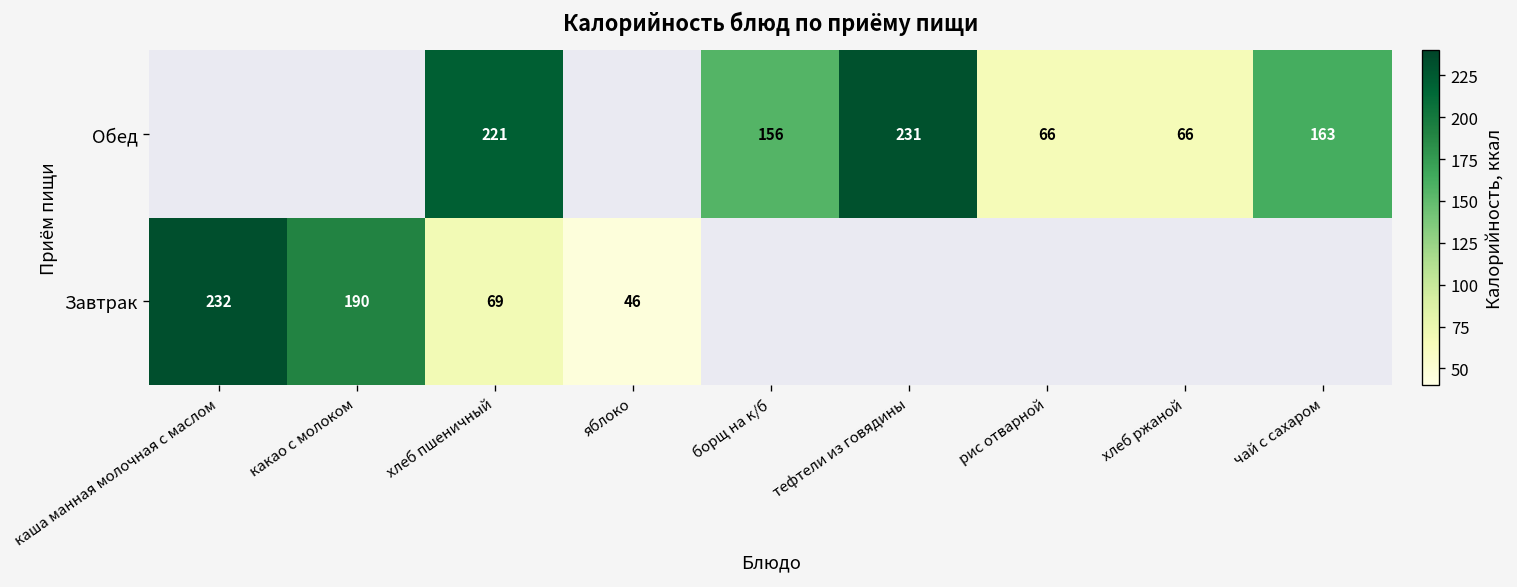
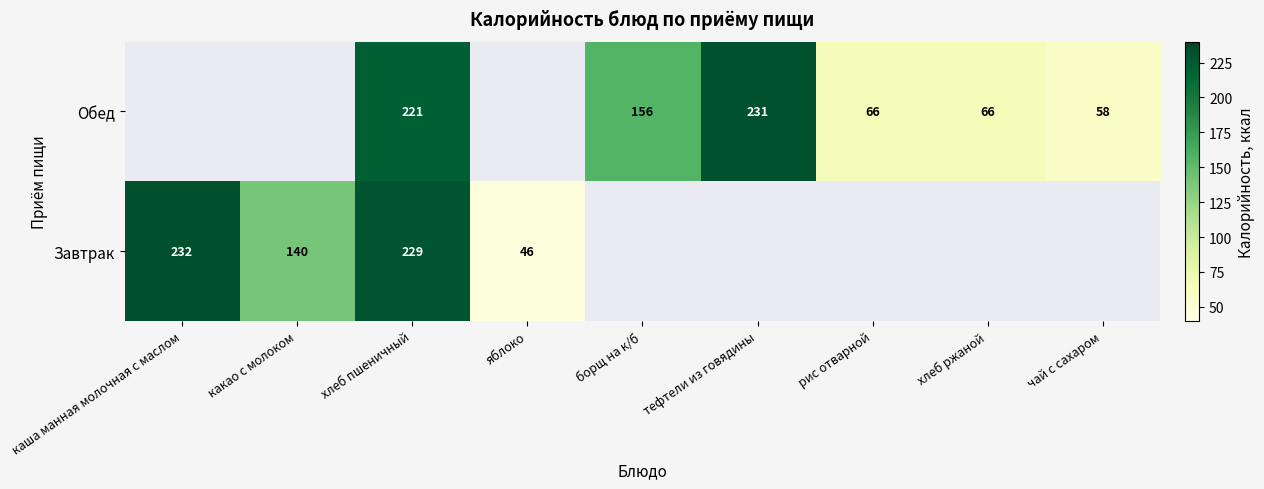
Обед, чай с сахаром: 163 -> 58
Завтрак, какао с молоком: 190 -> 140
Завтрак, хлеб пшеничный: 69 -> 229
